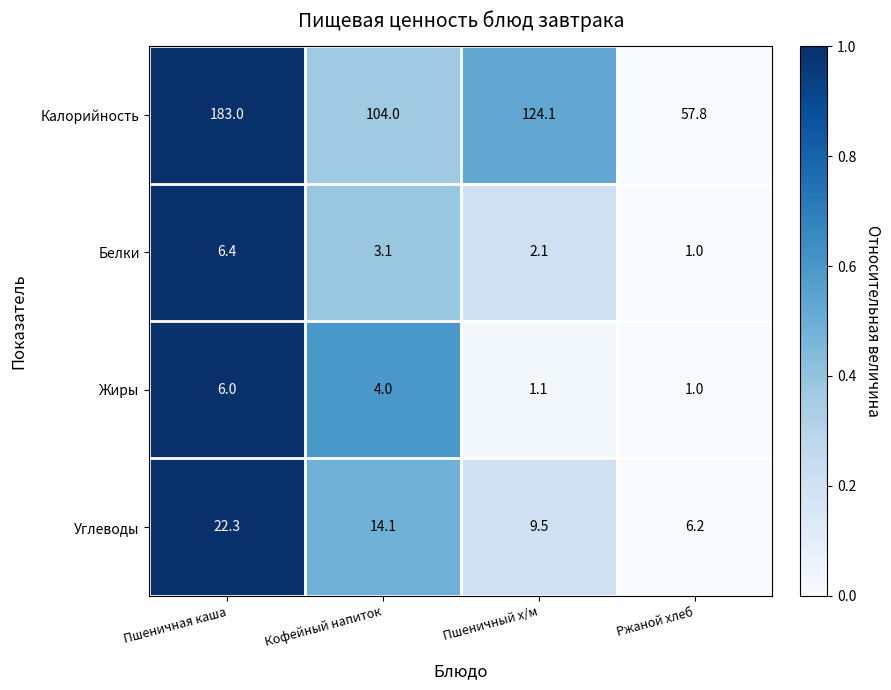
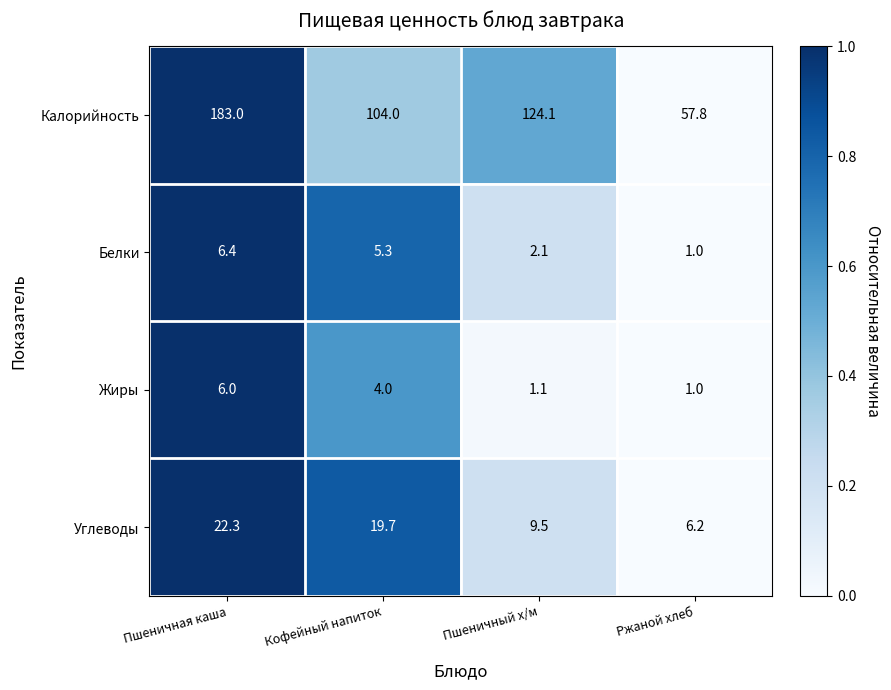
Белки, Кофейный напиток: 3.1 -> 5.3
Углеводы, Кофейный напиток: 14.1 -> 19.7
